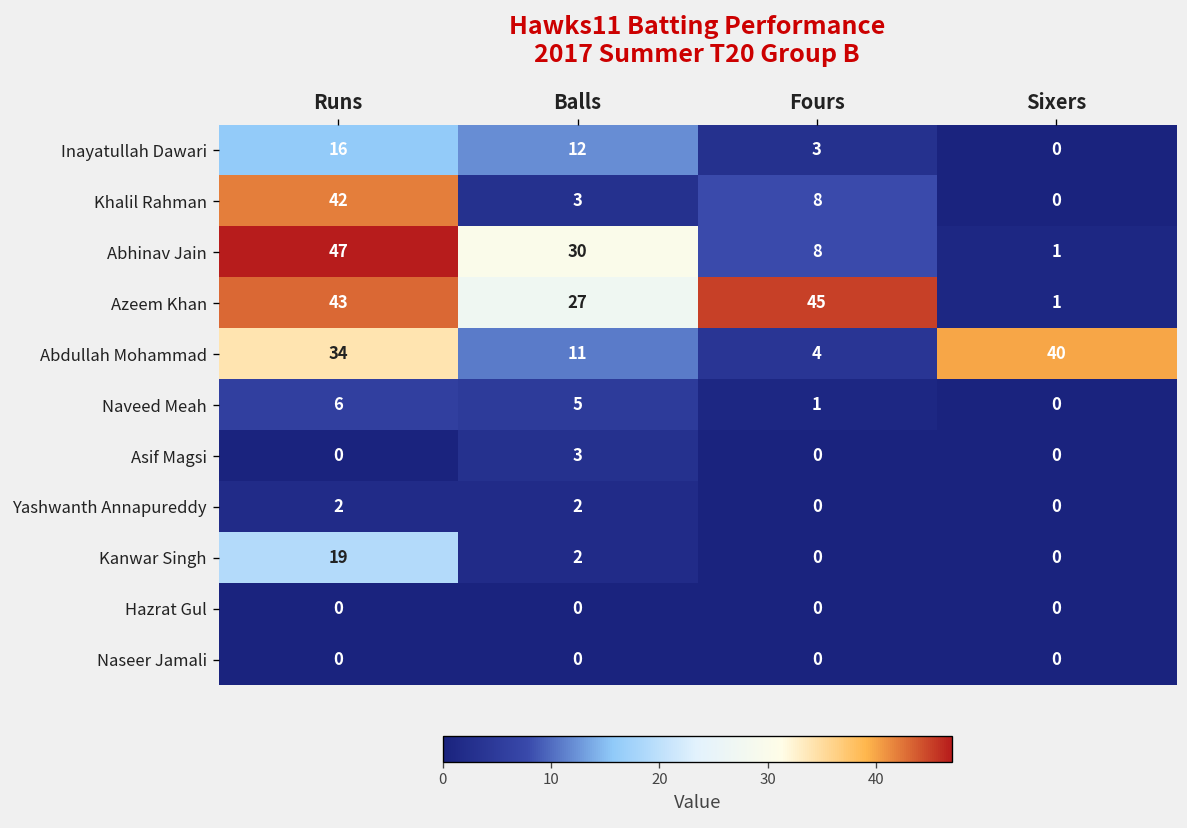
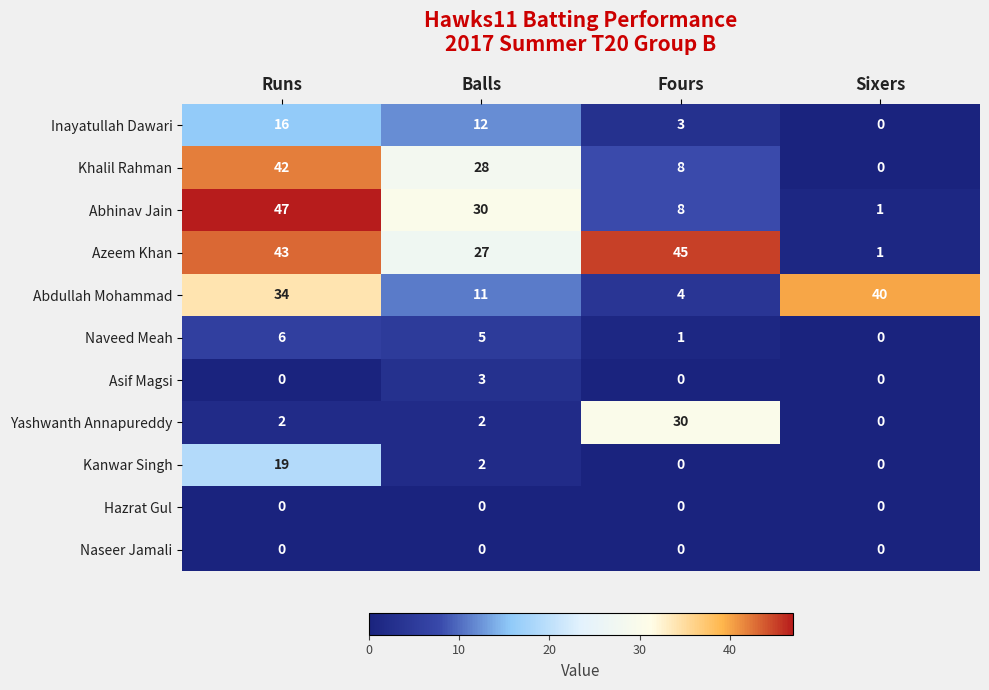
Khalil Rahman, Balls: 3 -> 28
Yashwanth Annapureddy, Fours: 0 -> 30
